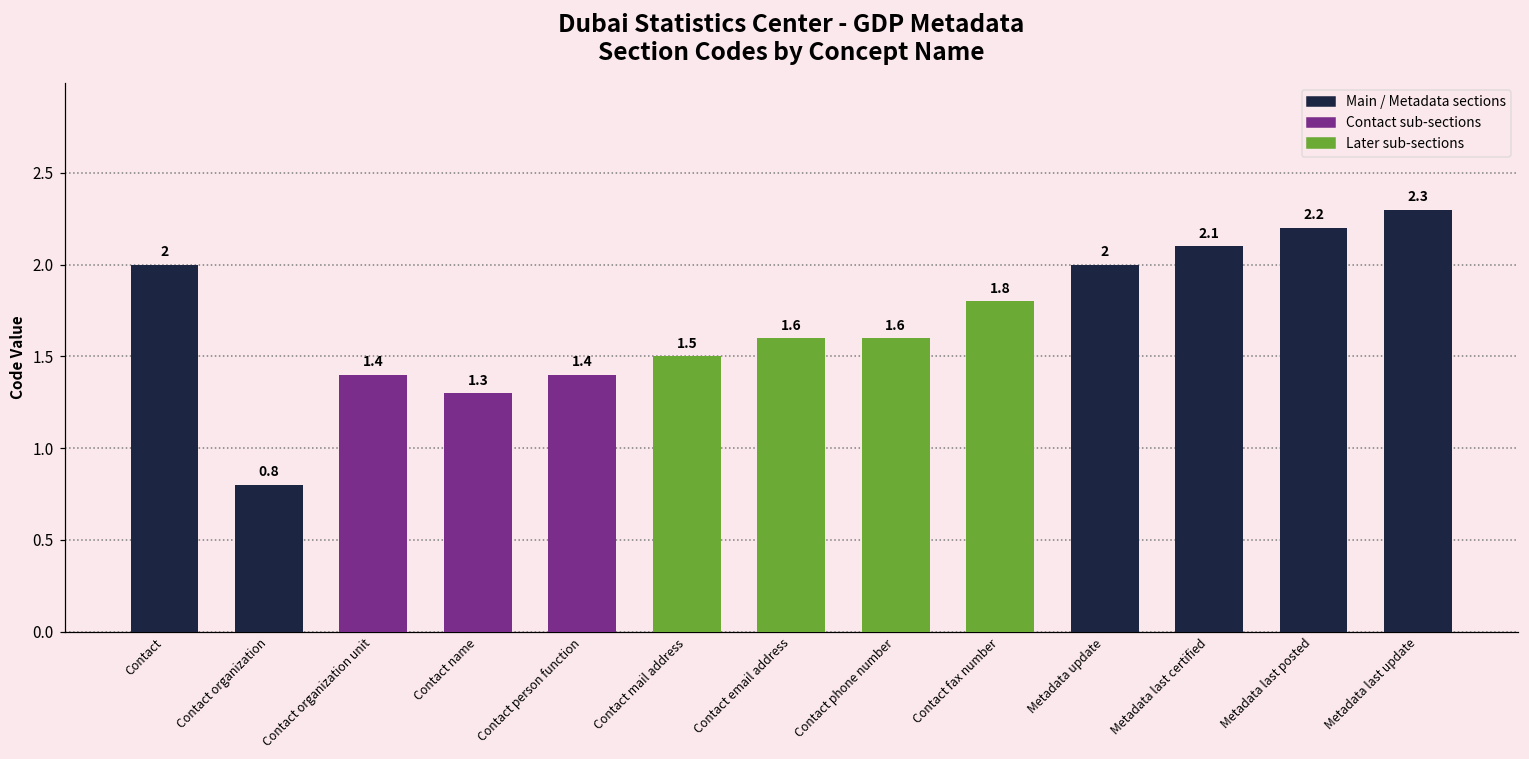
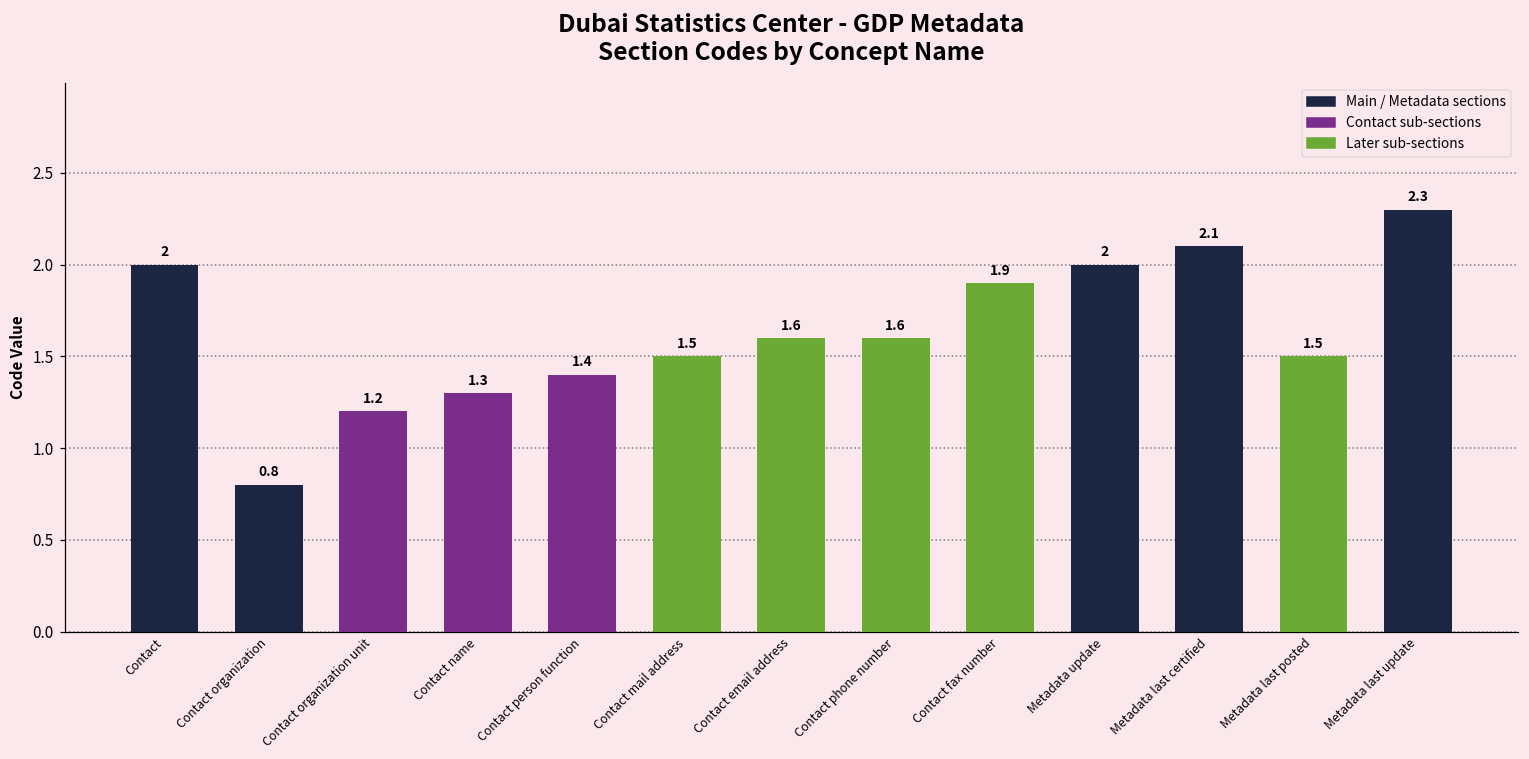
Contact organization unit: 1.4 -> 1.2
Contact fax number: 1.8 -> 1.9
Metadata last posted: 2.2 -> 1.5
